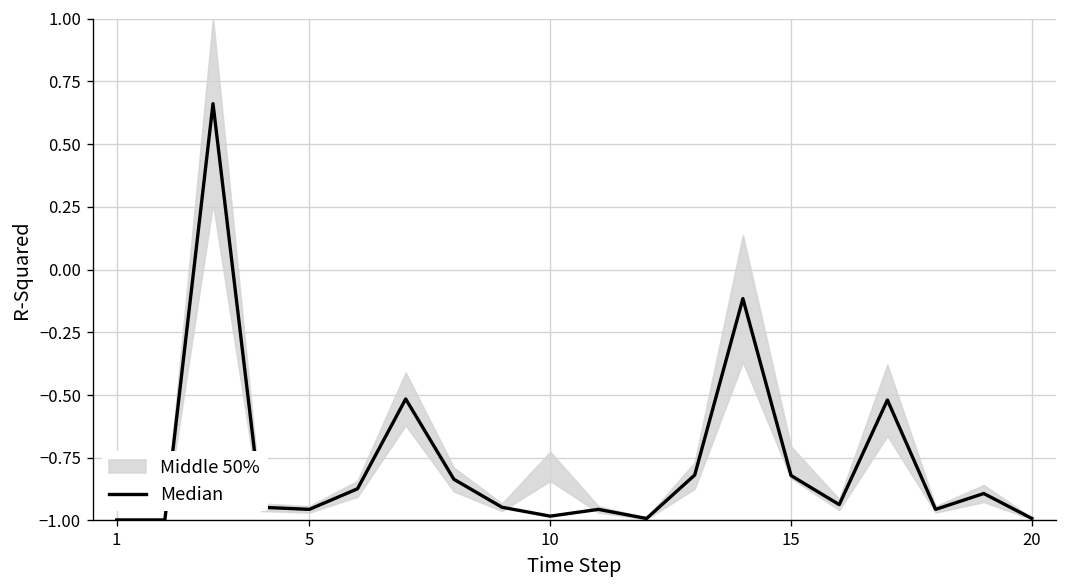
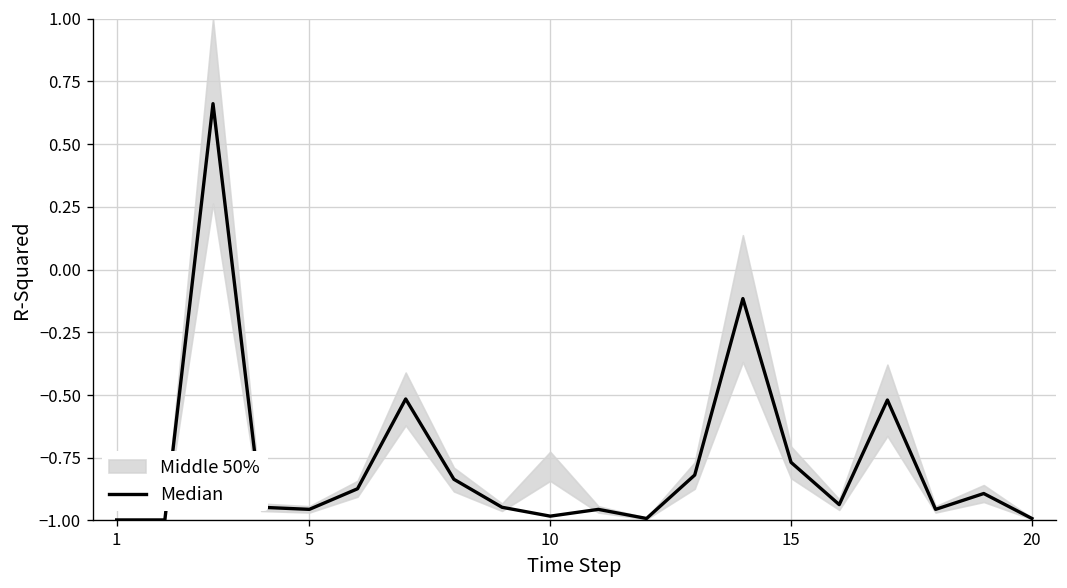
Median, 15: -0.82 -> -0.77
